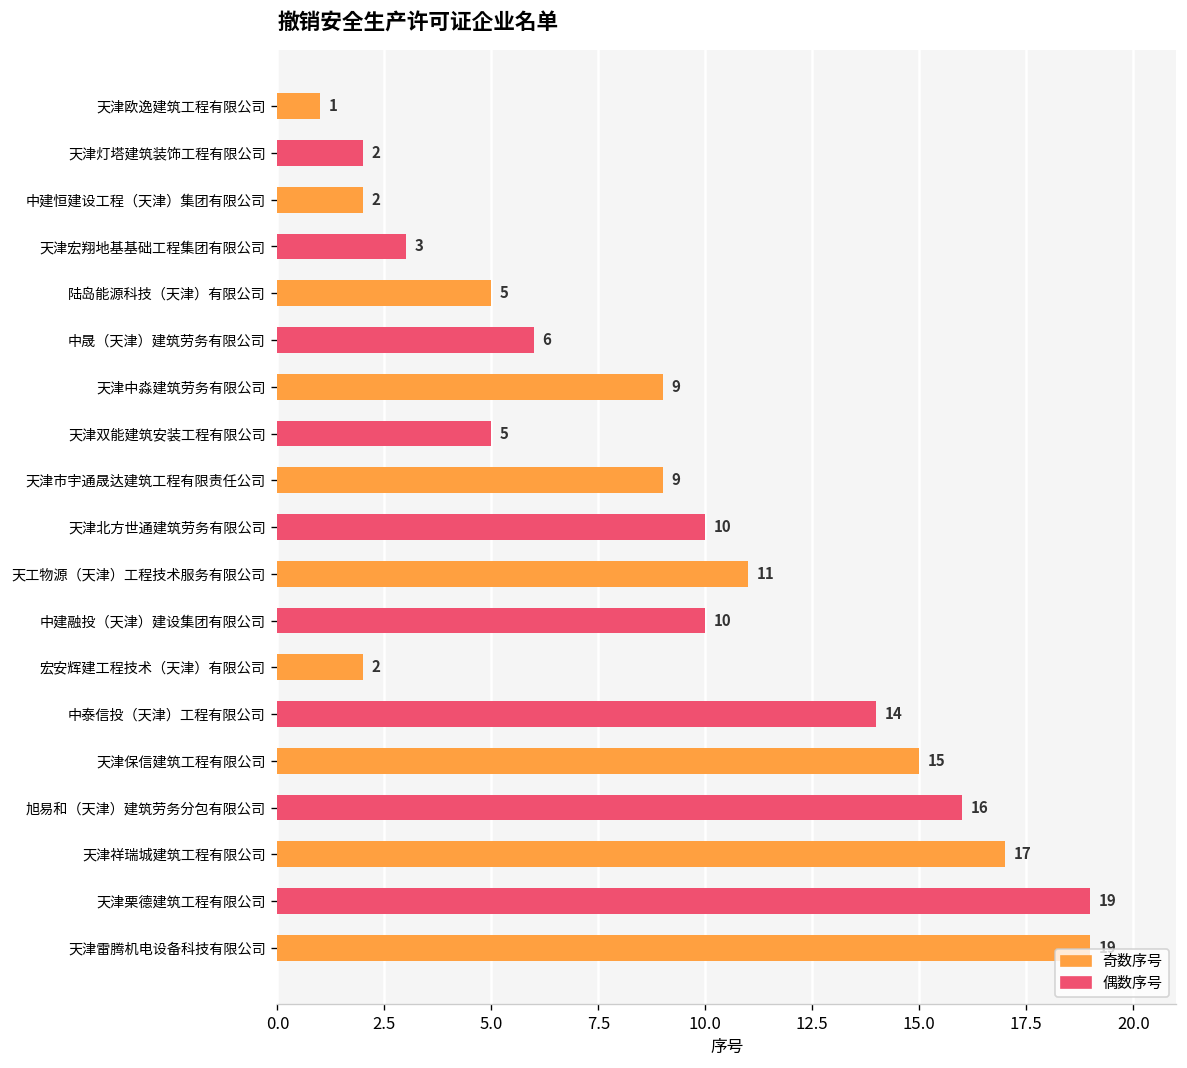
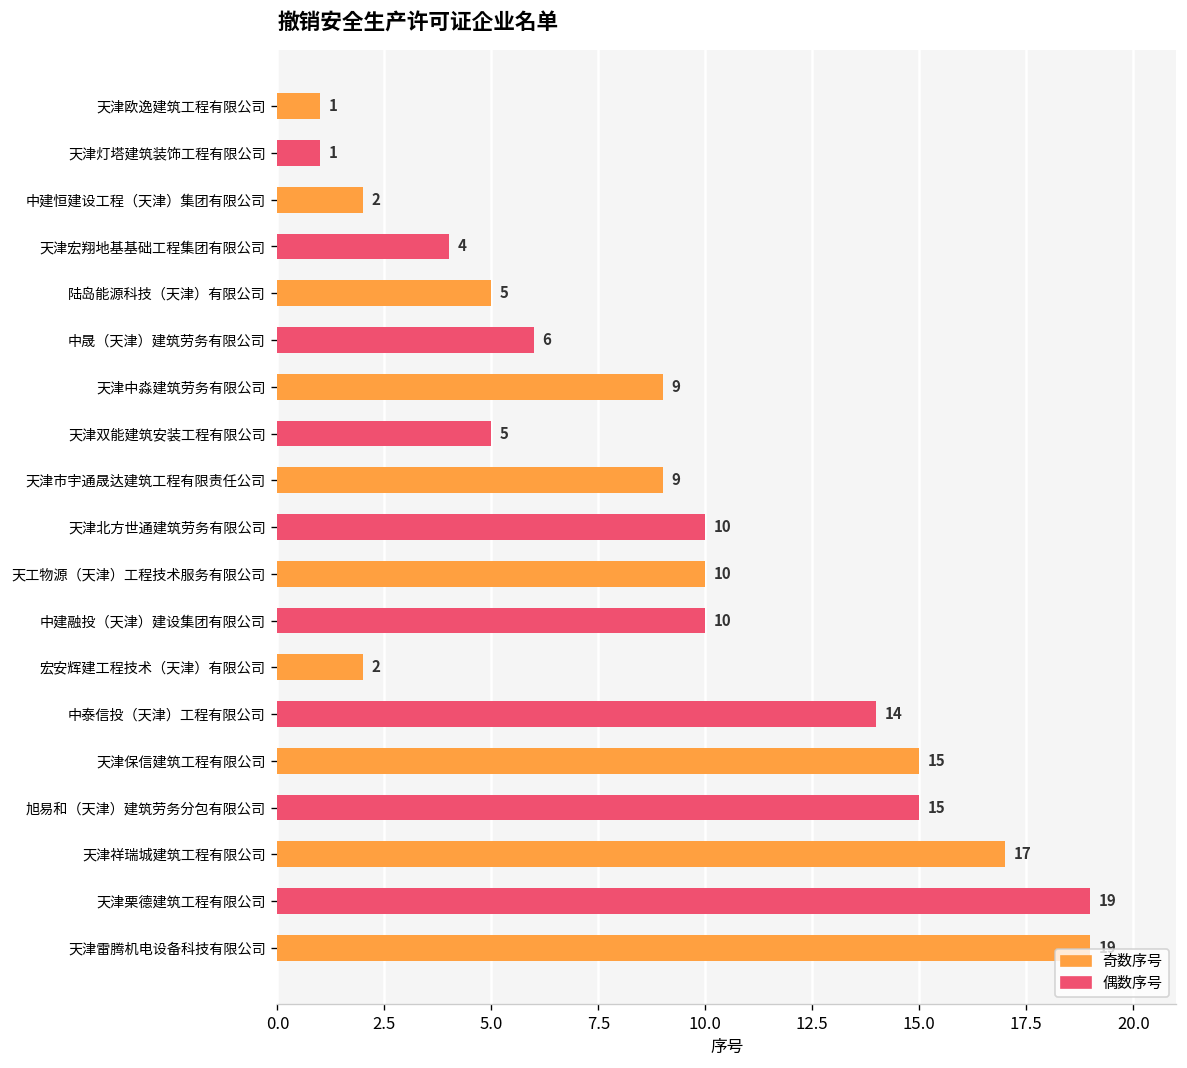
天津灯塔建筑装饰工程有限公司: 2 -> 1
天津宏翔地基基础工程集团有限公司: 3 -> 4
天工物源（天津）工程技术服务有限公司: 11 -> 10
旭易和（天津）建筑劳务分包有限公司: 16 -> 15
